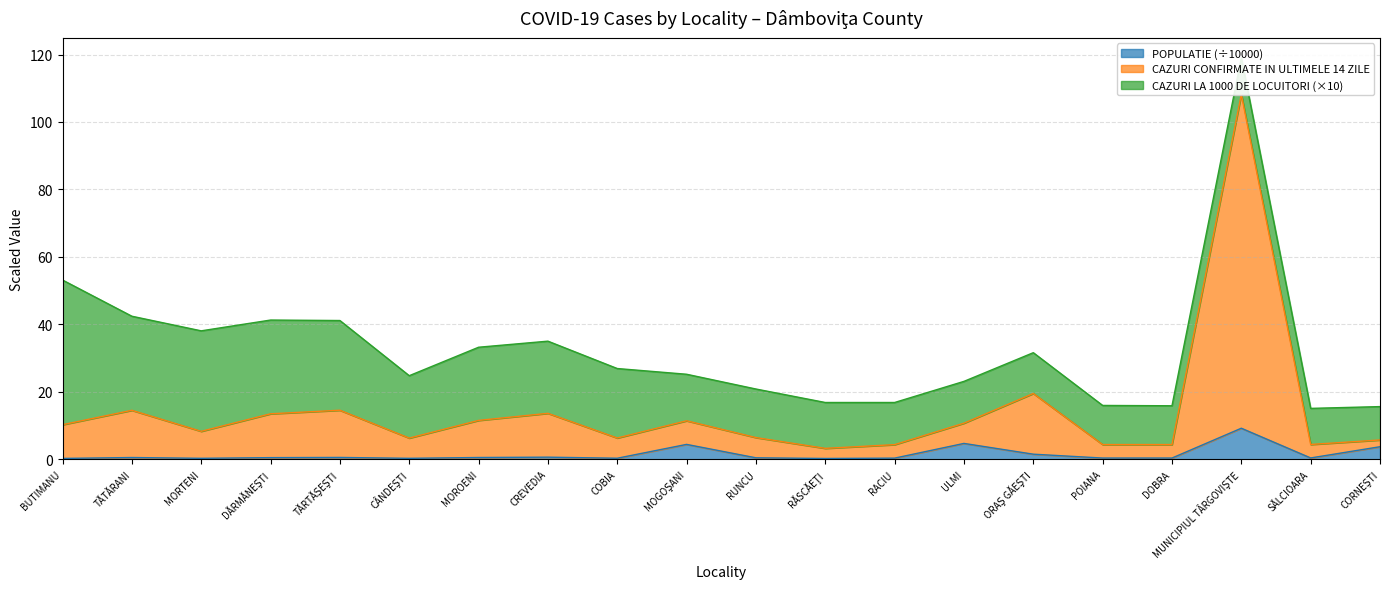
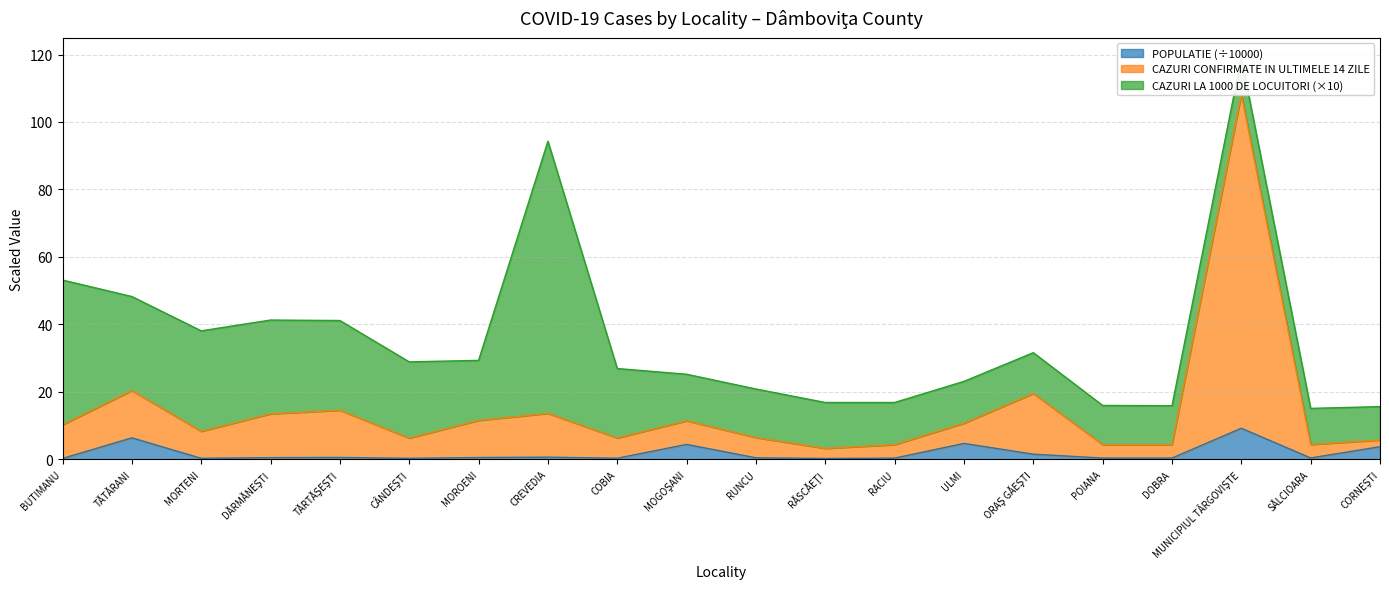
POPULATIE (÷10000), TĂTĂRANI: 1 -> 6
CAZURI LA 1000 DE LOCUITORI (×10), CÂNDEŞTI: 19 -> 23
CAZURI LA 1000 DE LOCUITORI (×10), MOROENI: 22 -> 18
CAZURI LA 1000 DE LOCUITORI (×10), CREVEDIA: 21 -> 81
